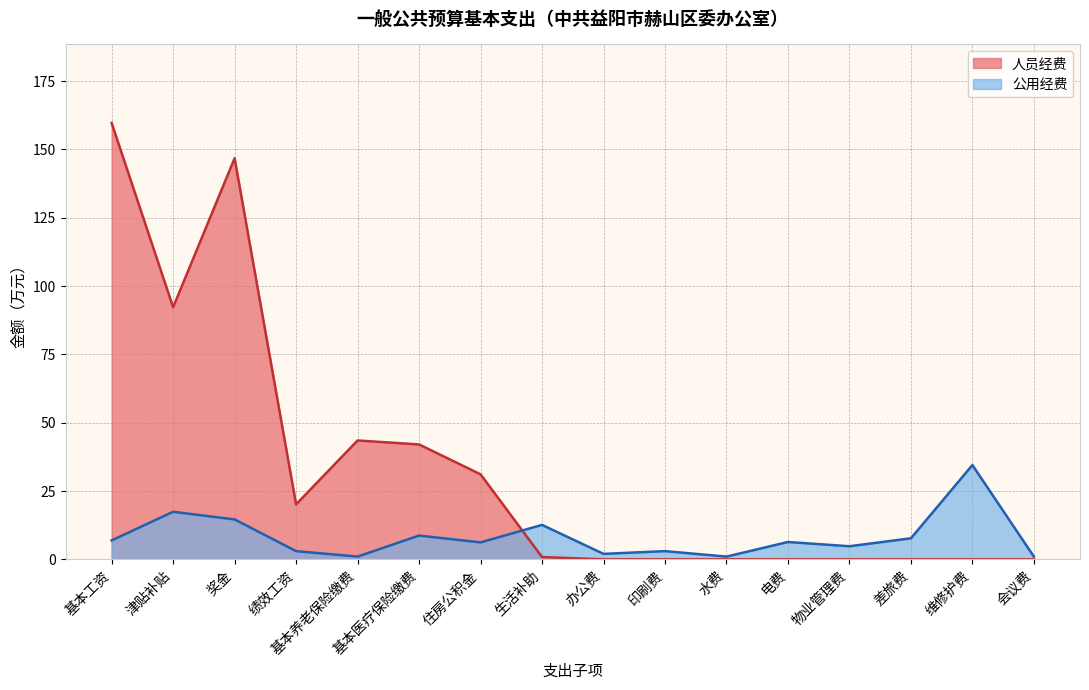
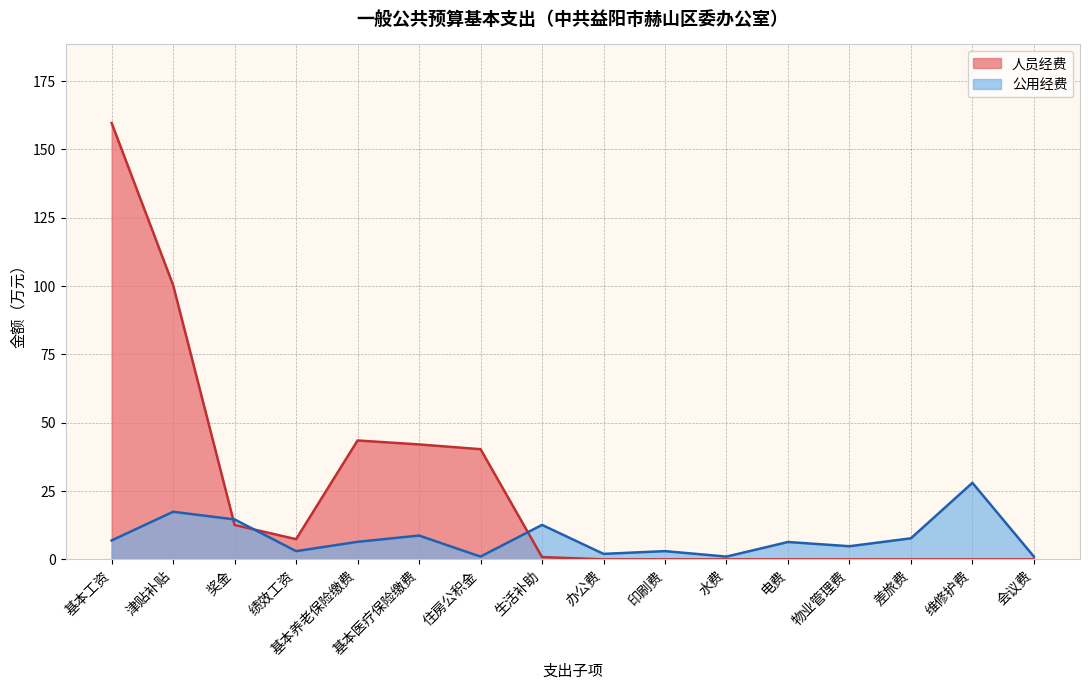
人员经费, 津贴补贴: 92 -> 100
人员经费, 奖金: 147 -> 13
人员经费, 绩效工资: 20 -> 7
公用经费, 基本养老保险缴费: 1 -> 6
人员经费, 住房公积金: 31 -> 40
公用经费, 住房公积金: 6 -> 1
公用经费, 维修护费: 35 -> 28
